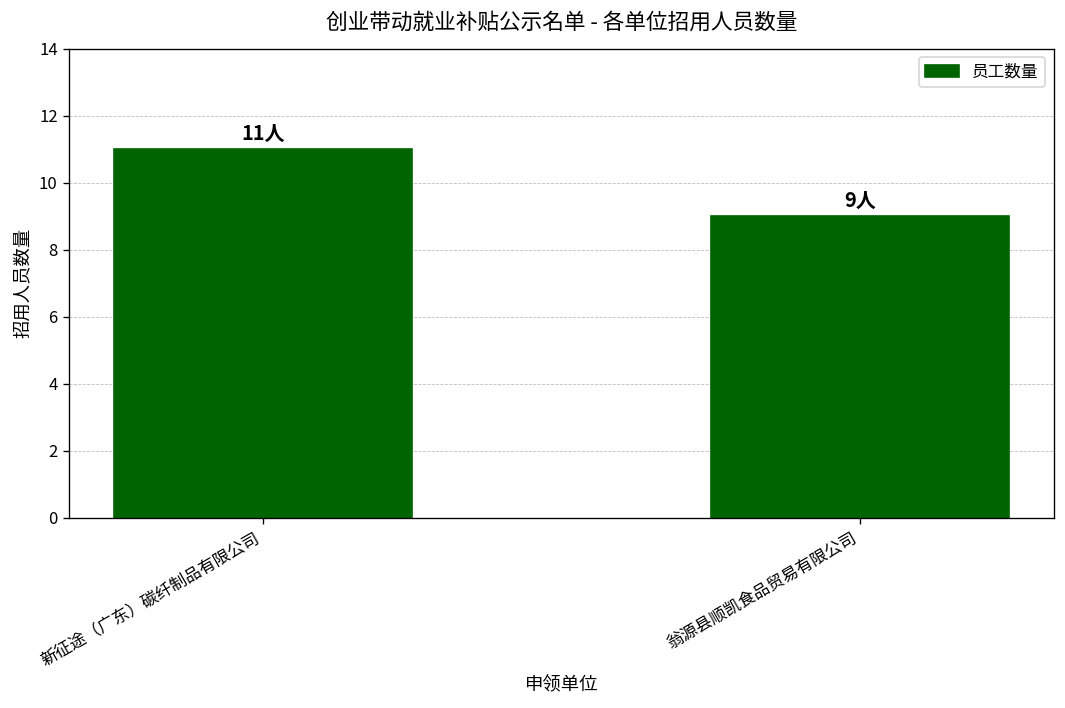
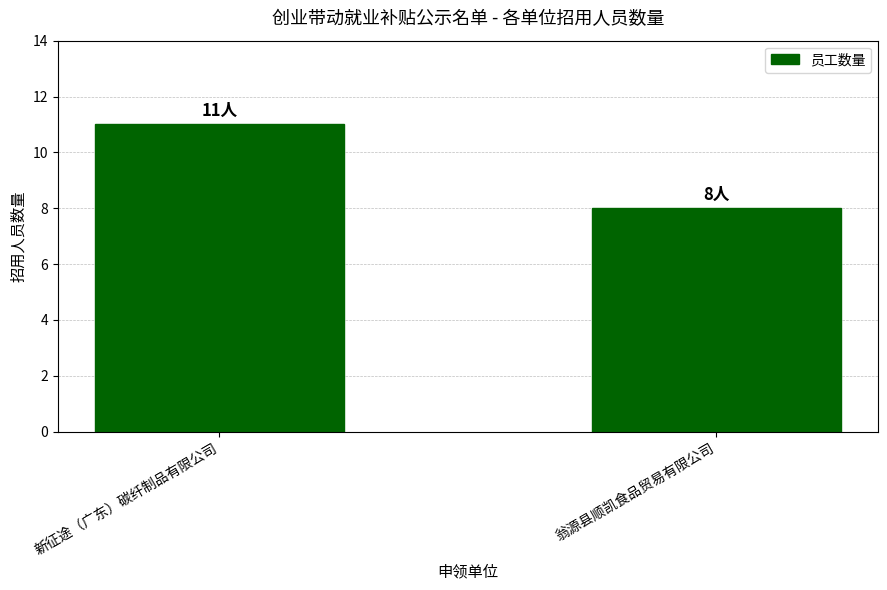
翁源县顺凯食品贸易有限公司: 9人 -> 8人
